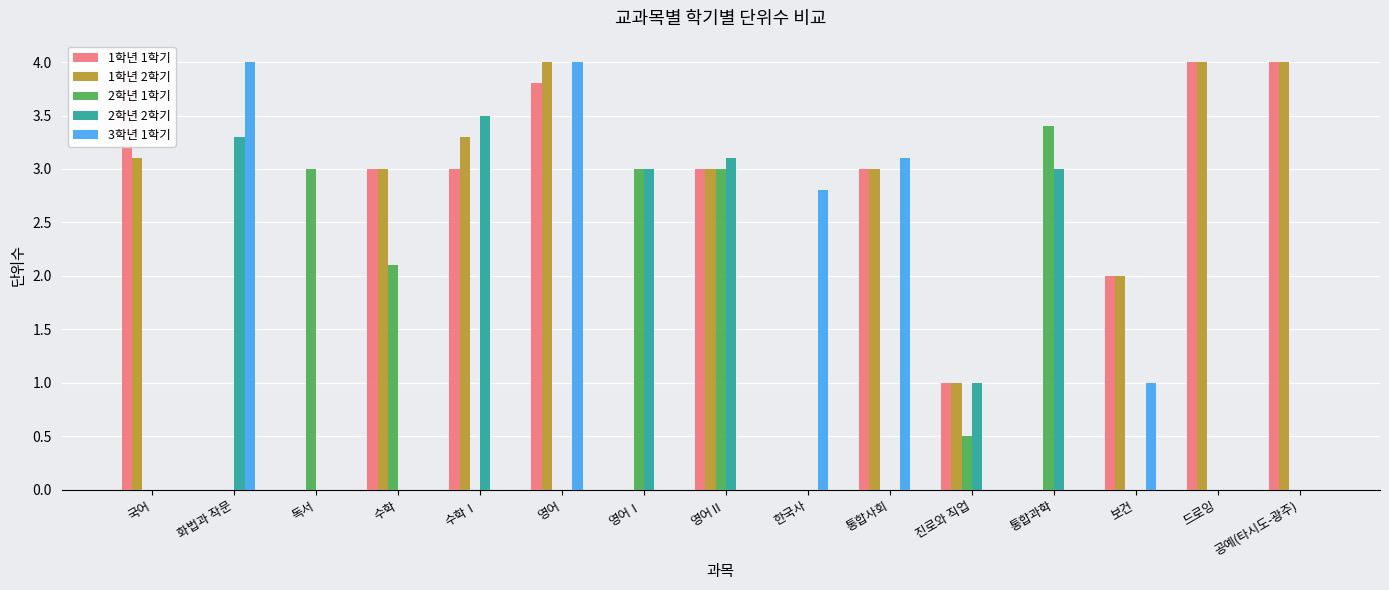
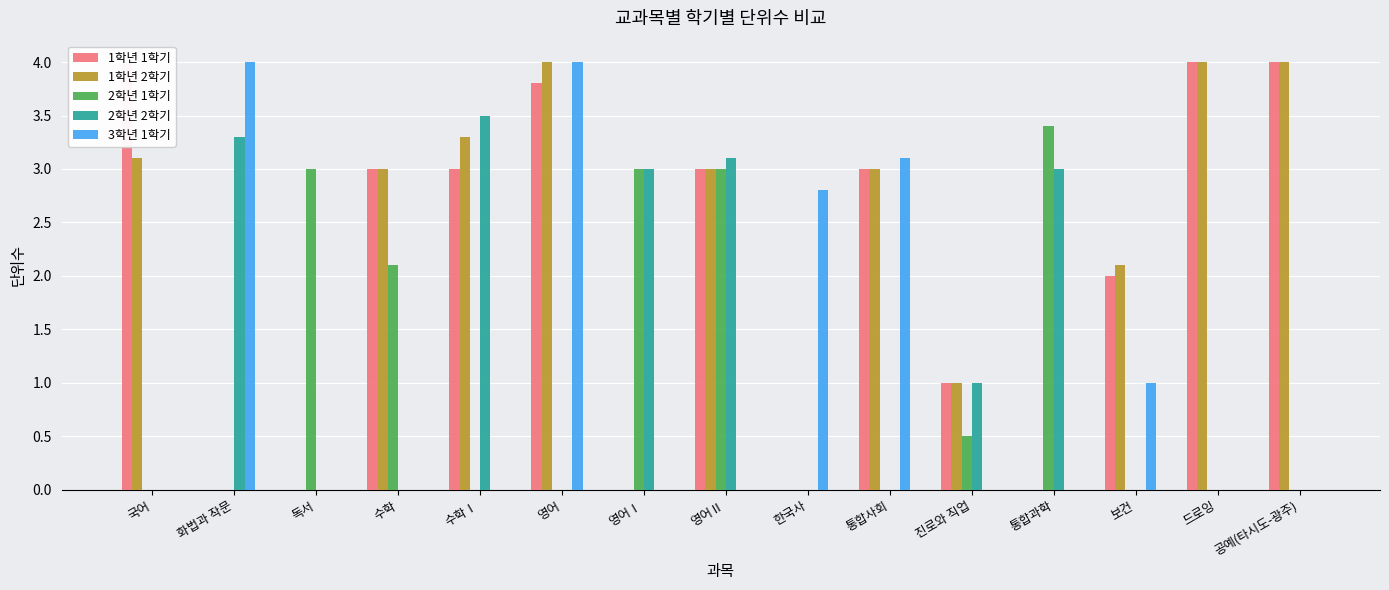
1학년 2학기, 보건: 2.0 -> 2.1
